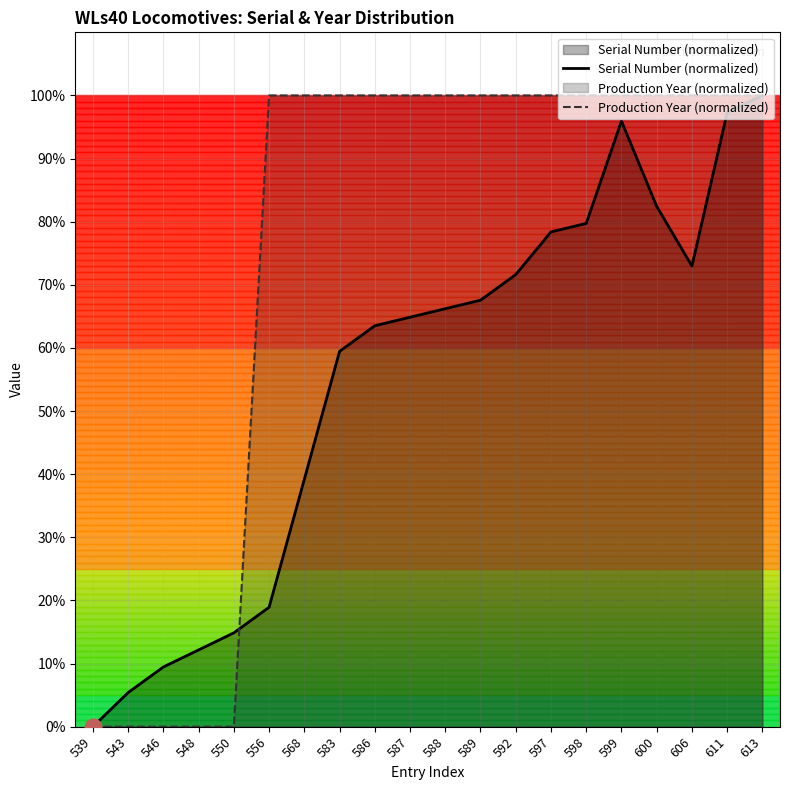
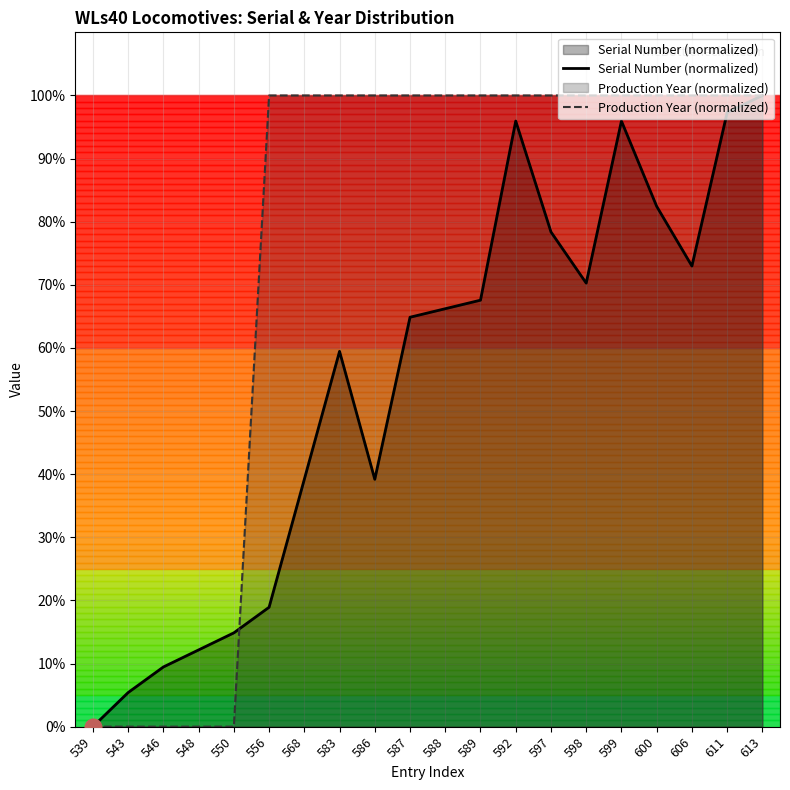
Serial Number (normalized), 586: 64% -> 39%
Serial Number (normalized), 592: 72% -> 96%
Serial Number (normalized), 598: 80% -> 70%
